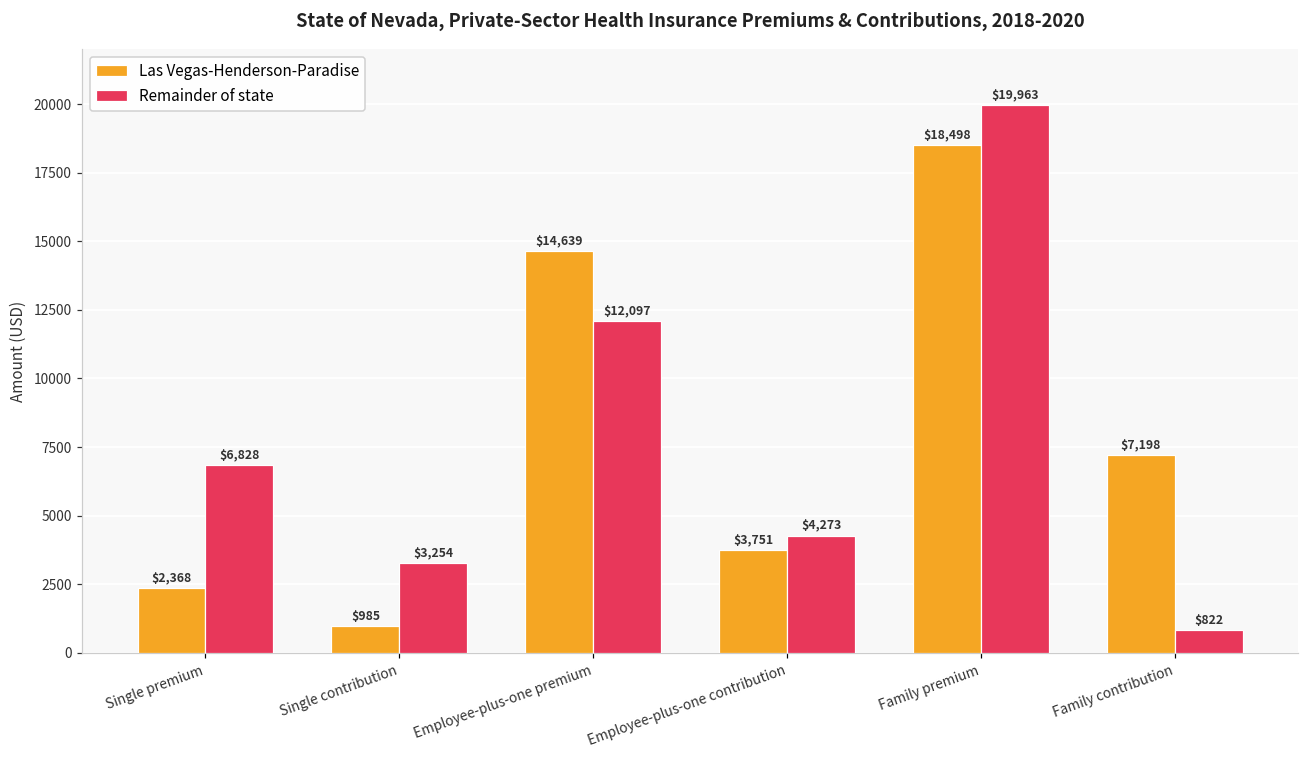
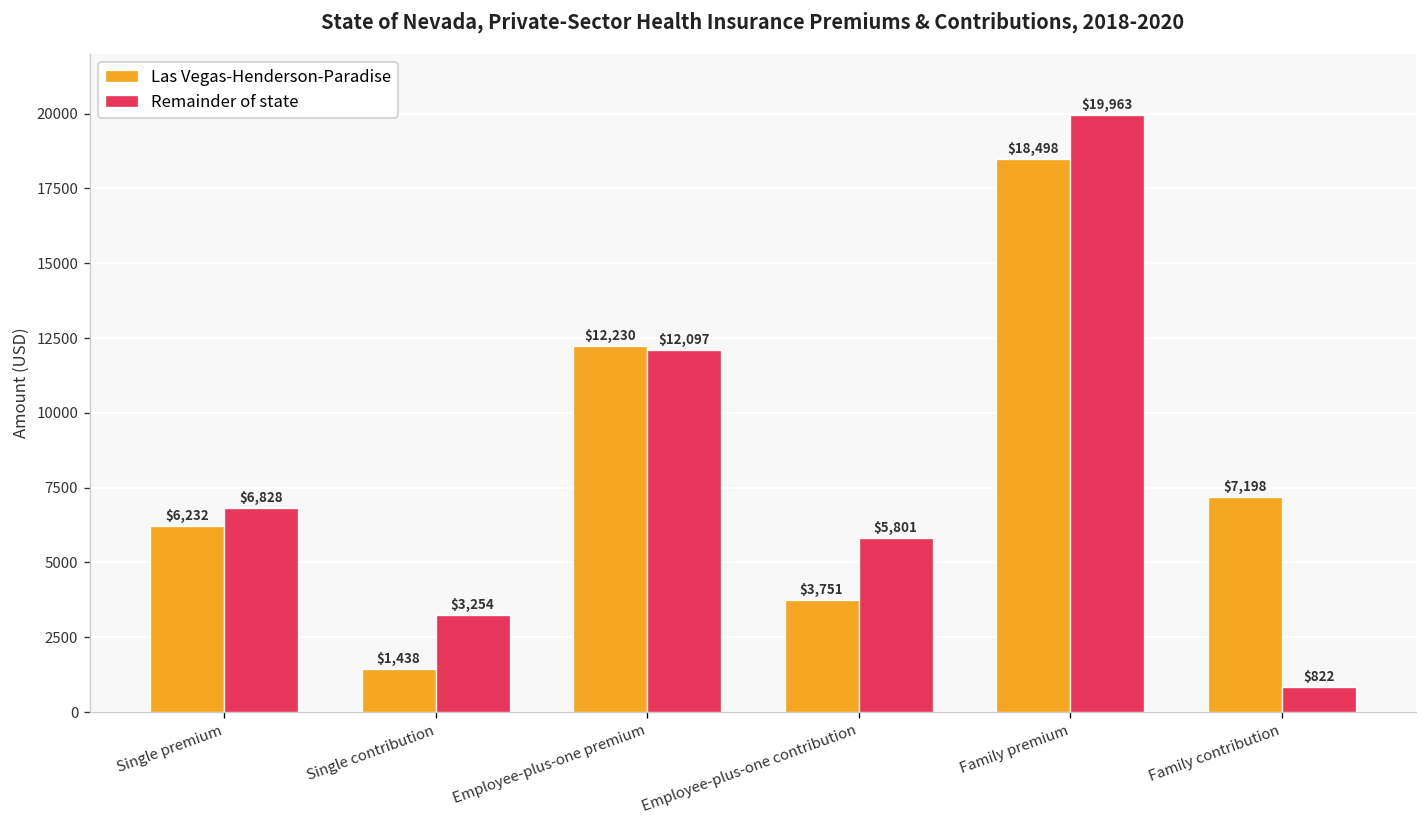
Las Vegas-Henderson-Paradise, Single premium: $2,368 -> $6,232
Las Vegas-Henderson-Paradise, Single contribution: $985 -> $1,438
Las Vegas-Henderson-Paradise, Employee-plus-one premium: $14,639 -> $12,230
Remainder of state, Employee-plus-one contribution: $4,273 -> $5,801
